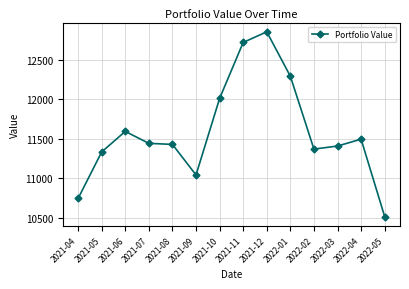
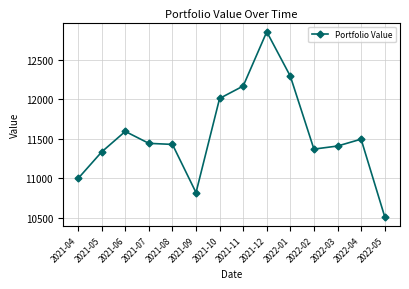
2021-04: 10700 -> 11000
2021-09: 11000 -> 10800
2021-11: 12700 -> 12200
